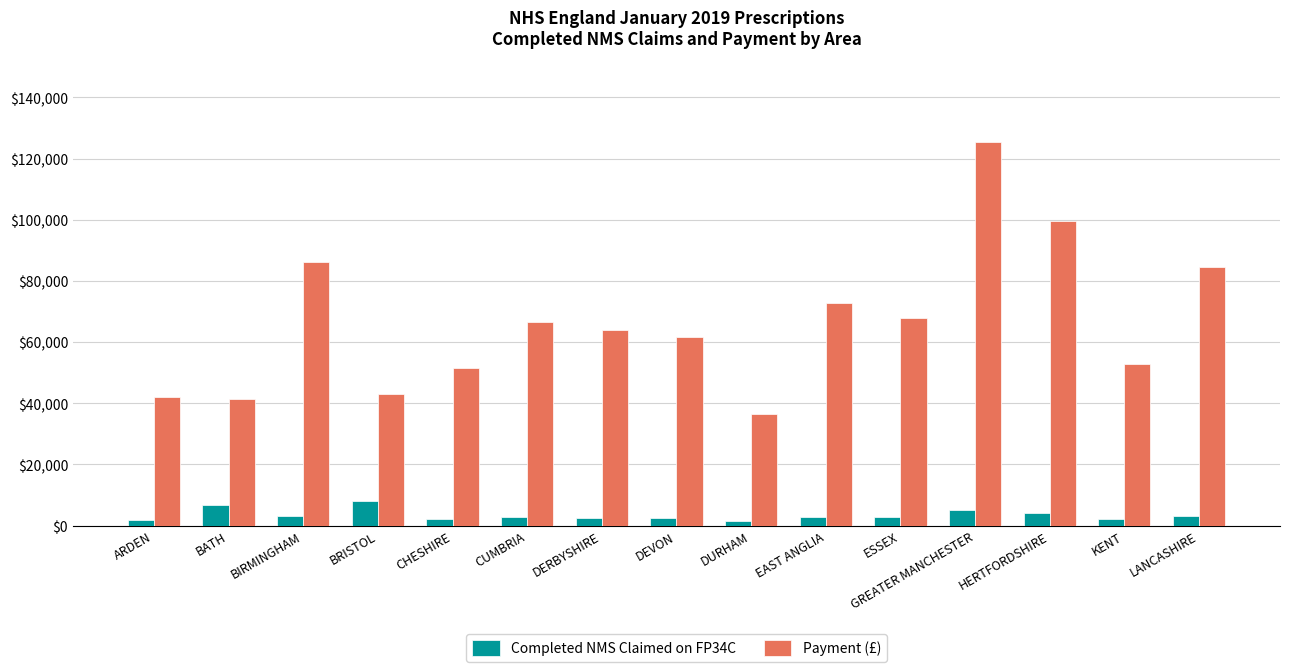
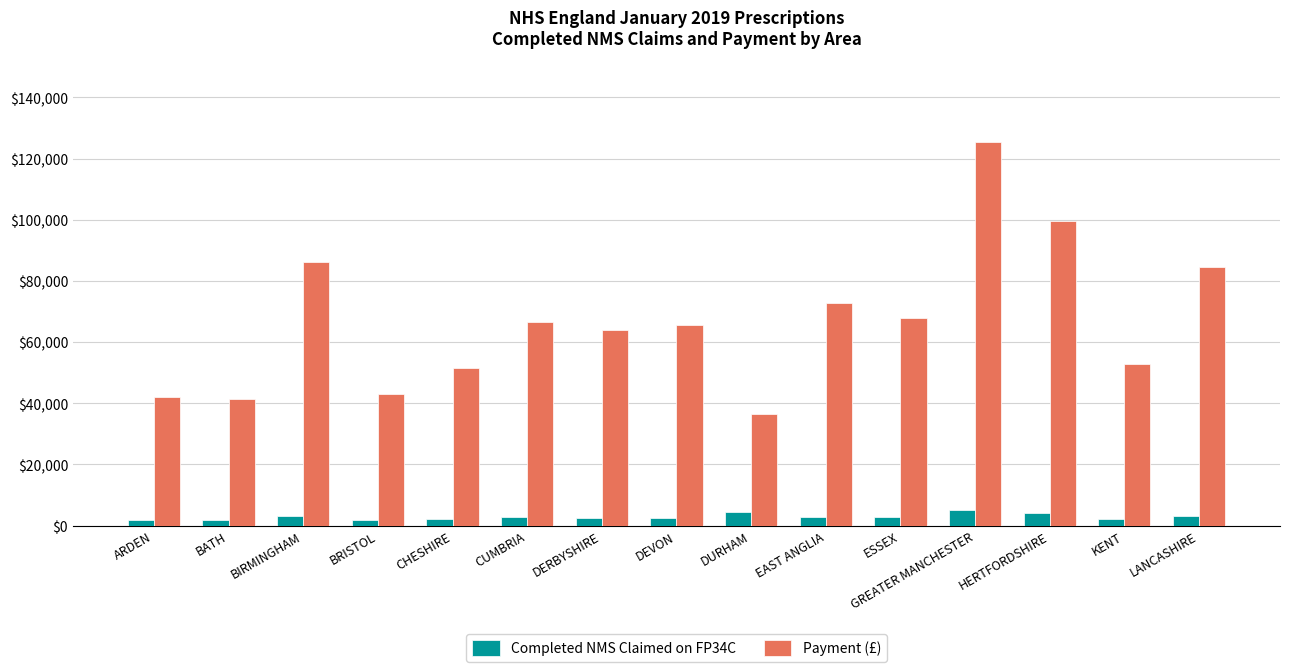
Completed NMS Claimed on FP34C, BATH: $7,000 -> $2,000
Completed NMS Claimed on FP34C, BRISTOL: $8,000 -> $2,000
Payment (£), DEVON: $62,000 -> $66,000
Completed NMS Claimed on FP34C, DURHAM: $2,000 -> $4,000
